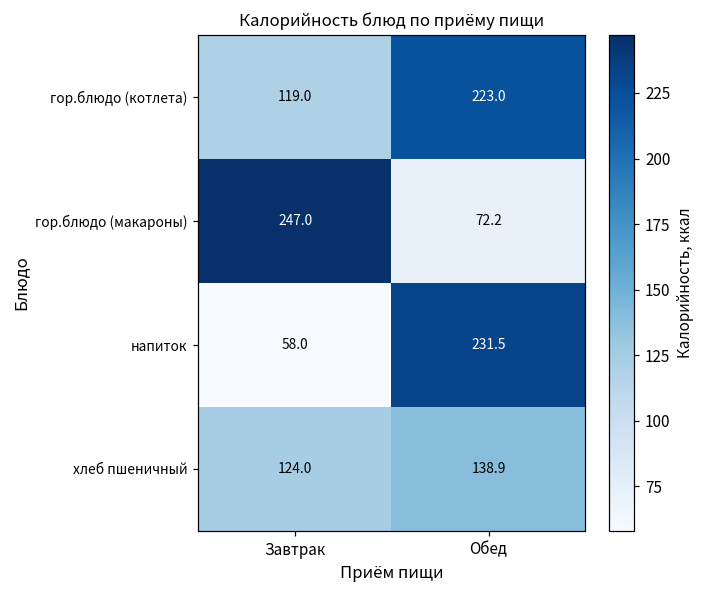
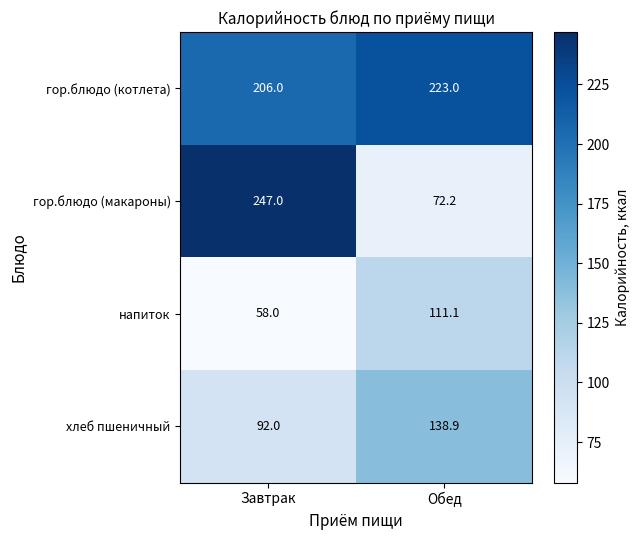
гор.блюдо (котлета), Завтрак: 119.0 -> 206.0
напиток, Обед: 231.5 -> 111.1
хлеб пшеничный, Завтрак: 124.0 -> 92.0
